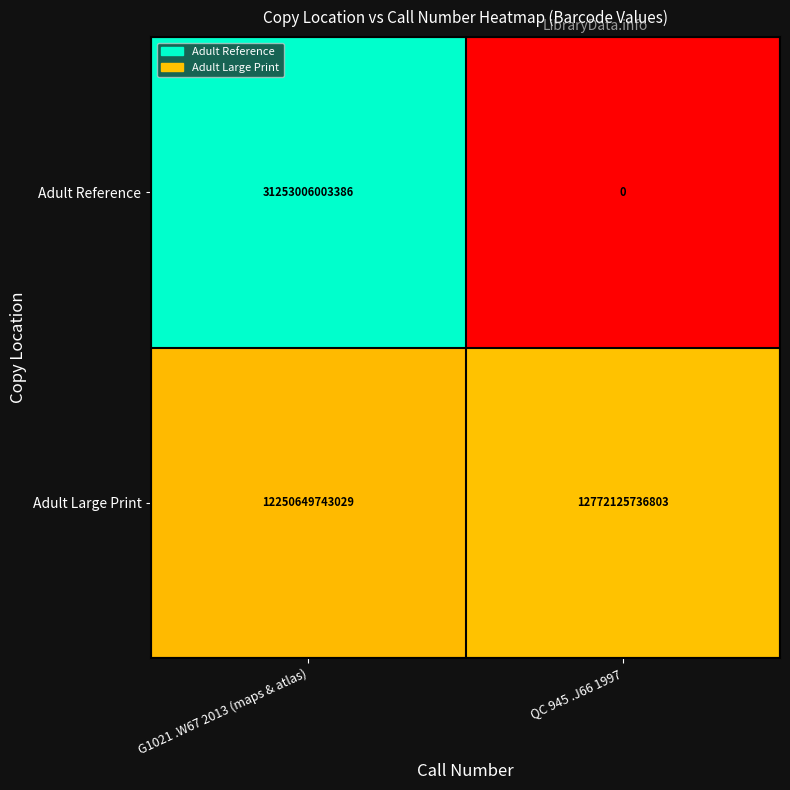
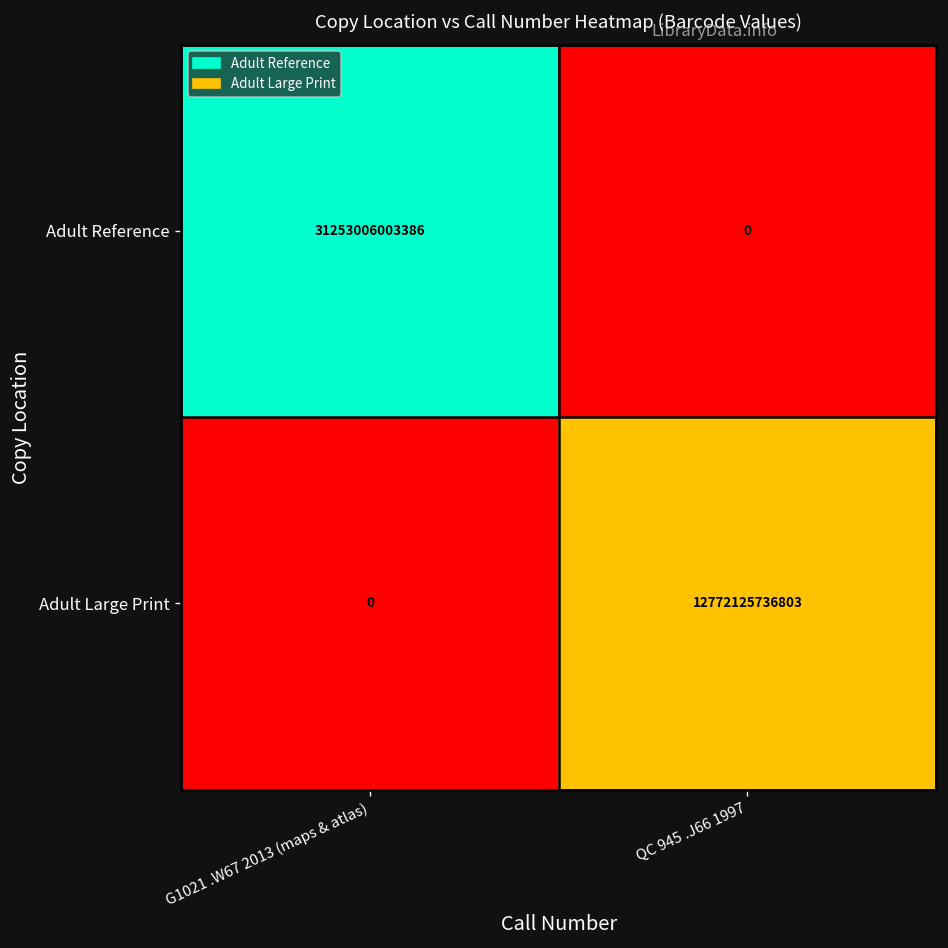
Adult Large Print, G1021 .W67 2013 (maps & atlas): 12250649743029 -> 0
